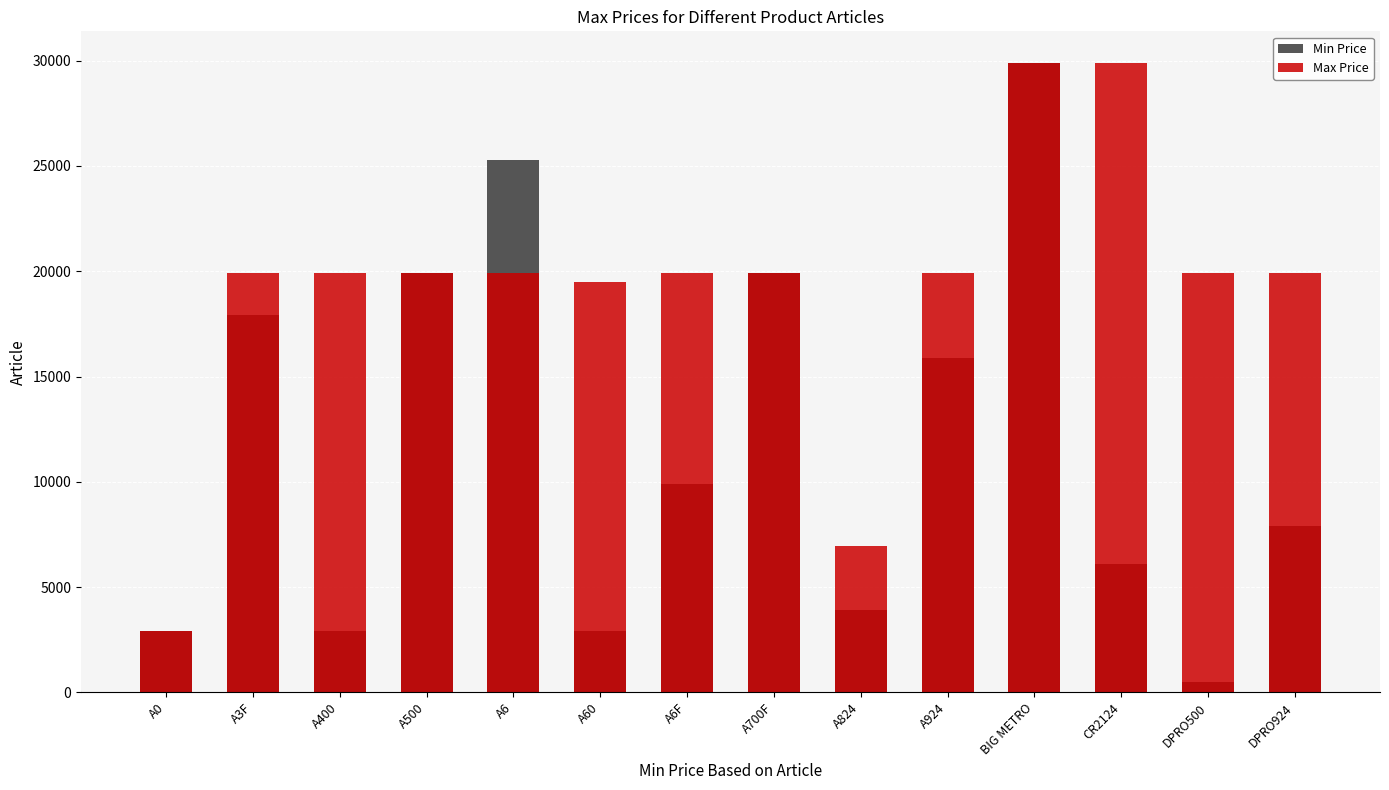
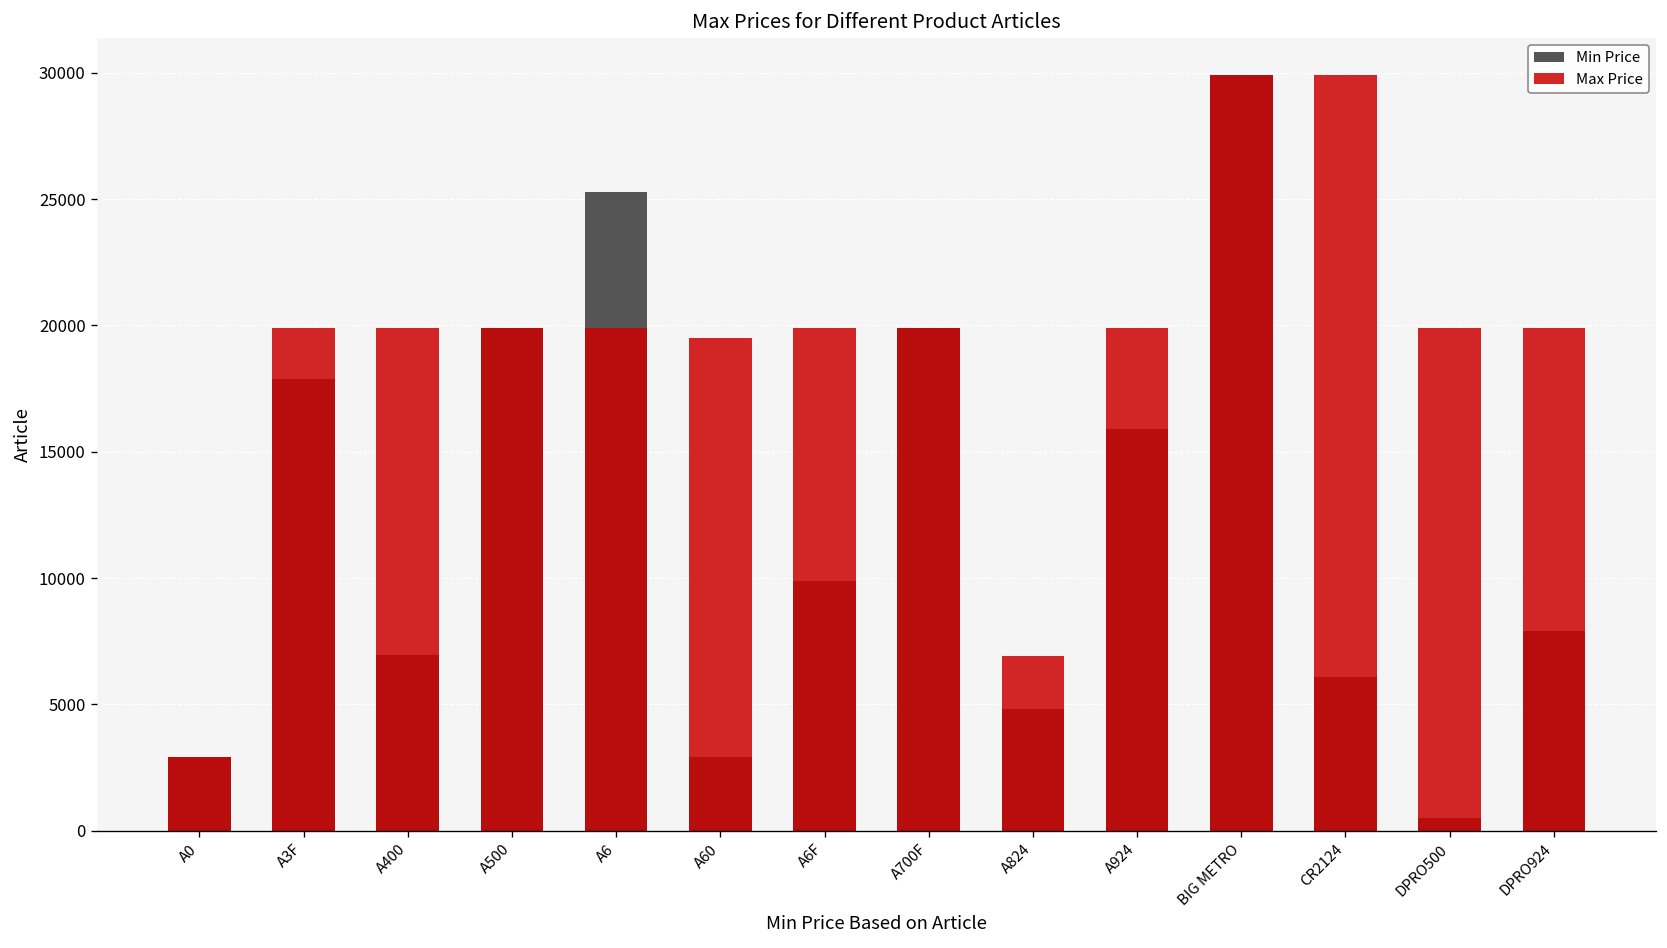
Min Price, A400: 2900 -> 6900
Min Price, A824: 3900 -> 4800
